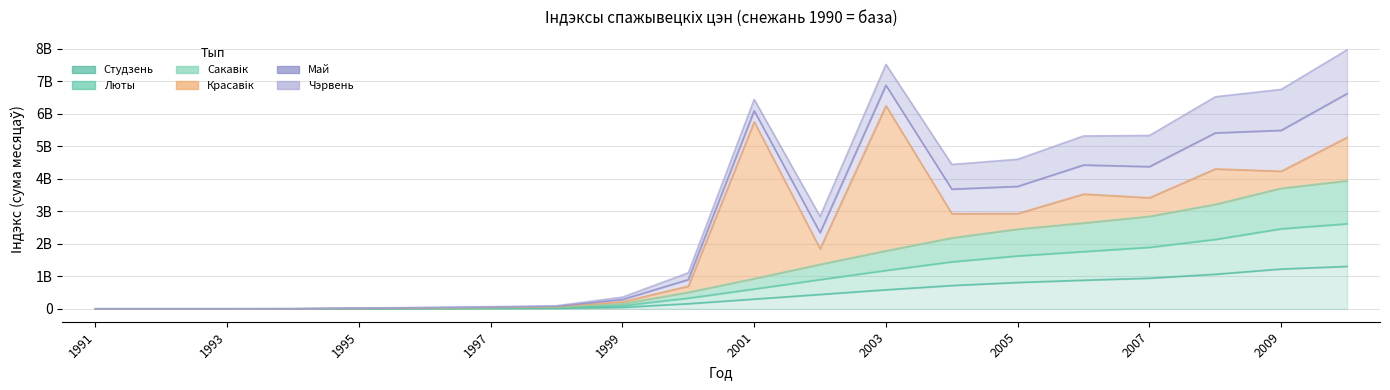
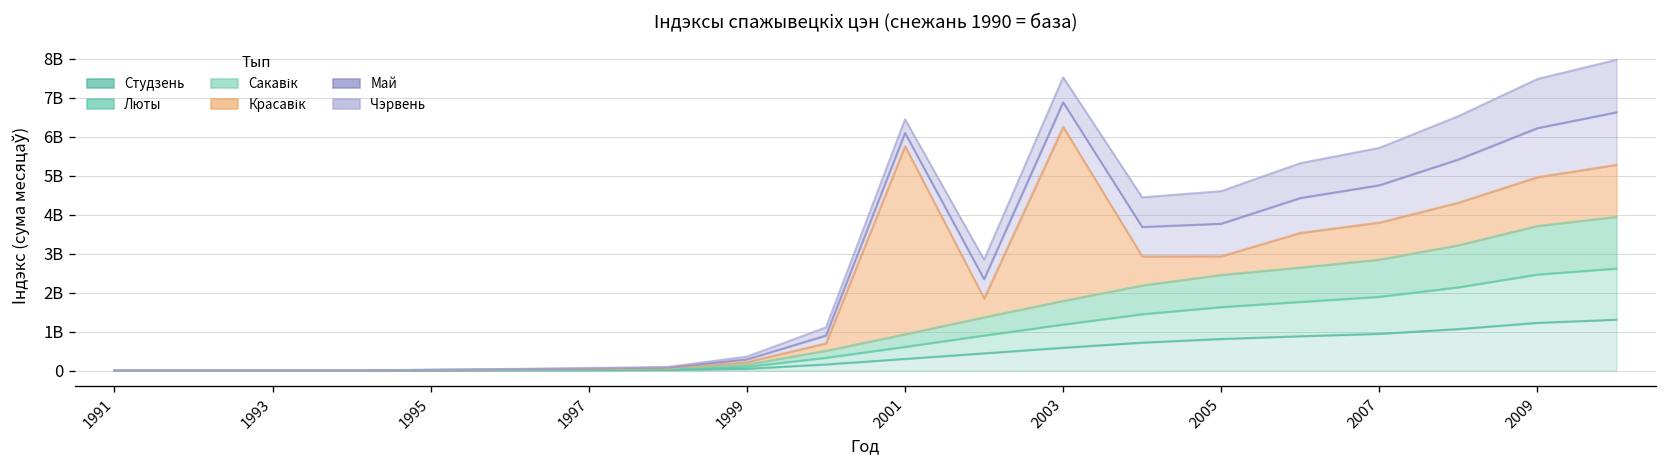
Красавік, 2007: 600000000 -> 1000000000
Красавік, 2009: 500000000 -> 1300000000
